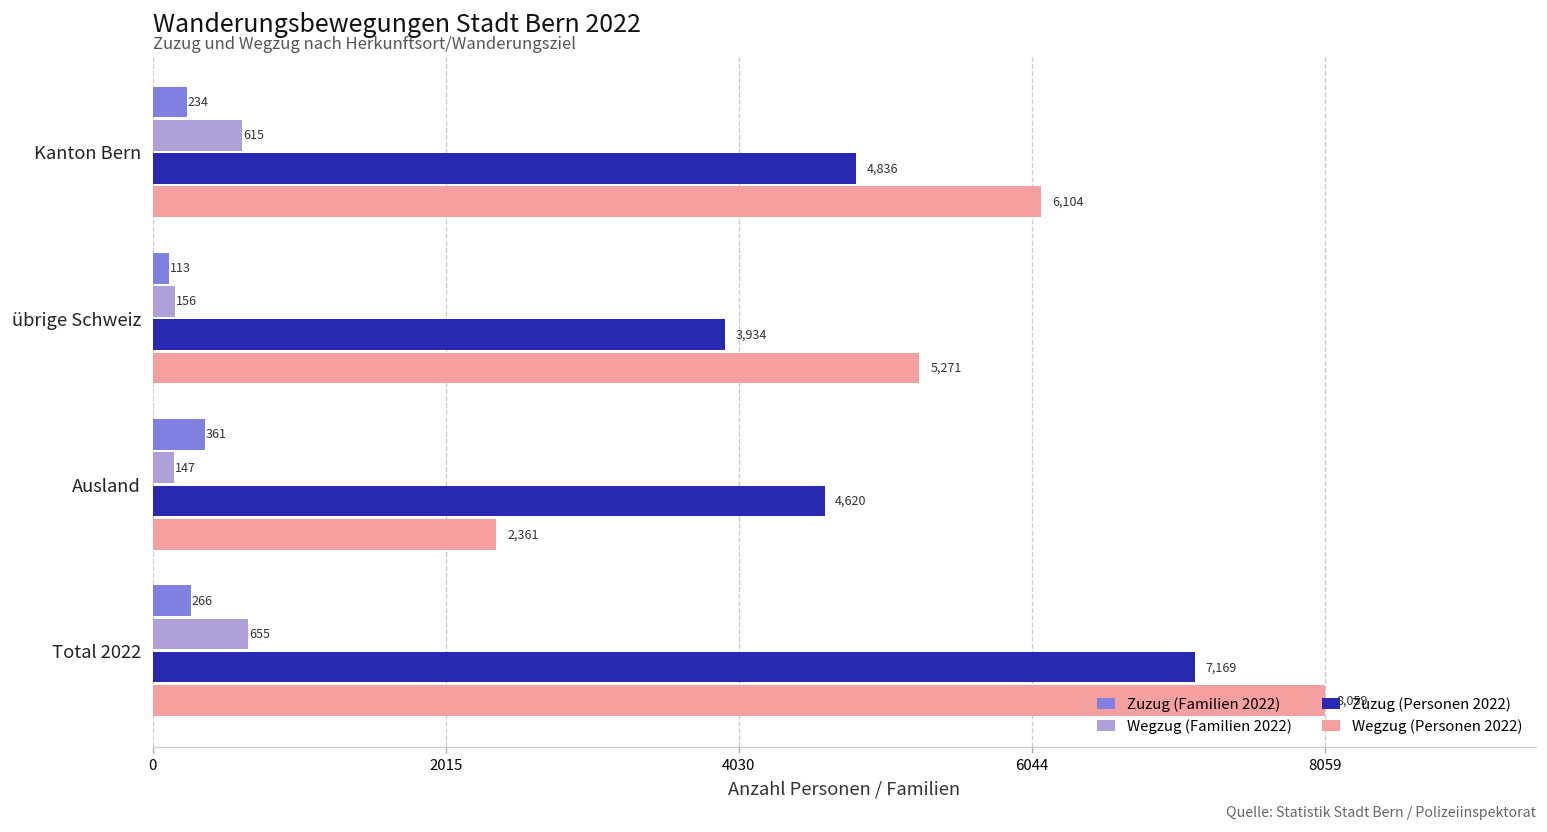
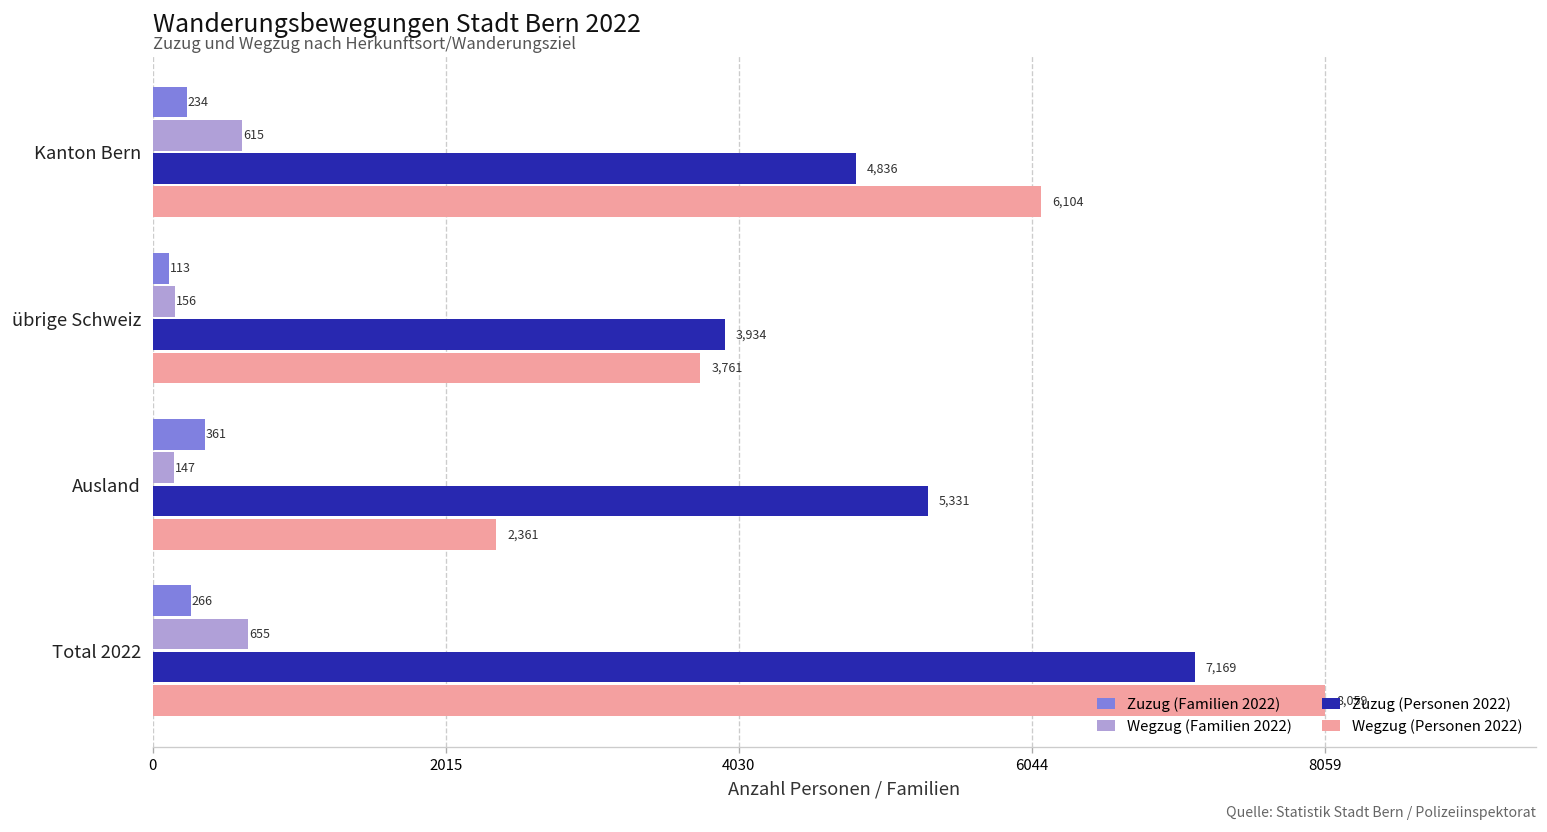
Wegzug (Personen 2022), übrige Schweiz: 5,271 -> 3,761
Zuzug (Personen 2022), Ausland: 4,620 -> 5,331
